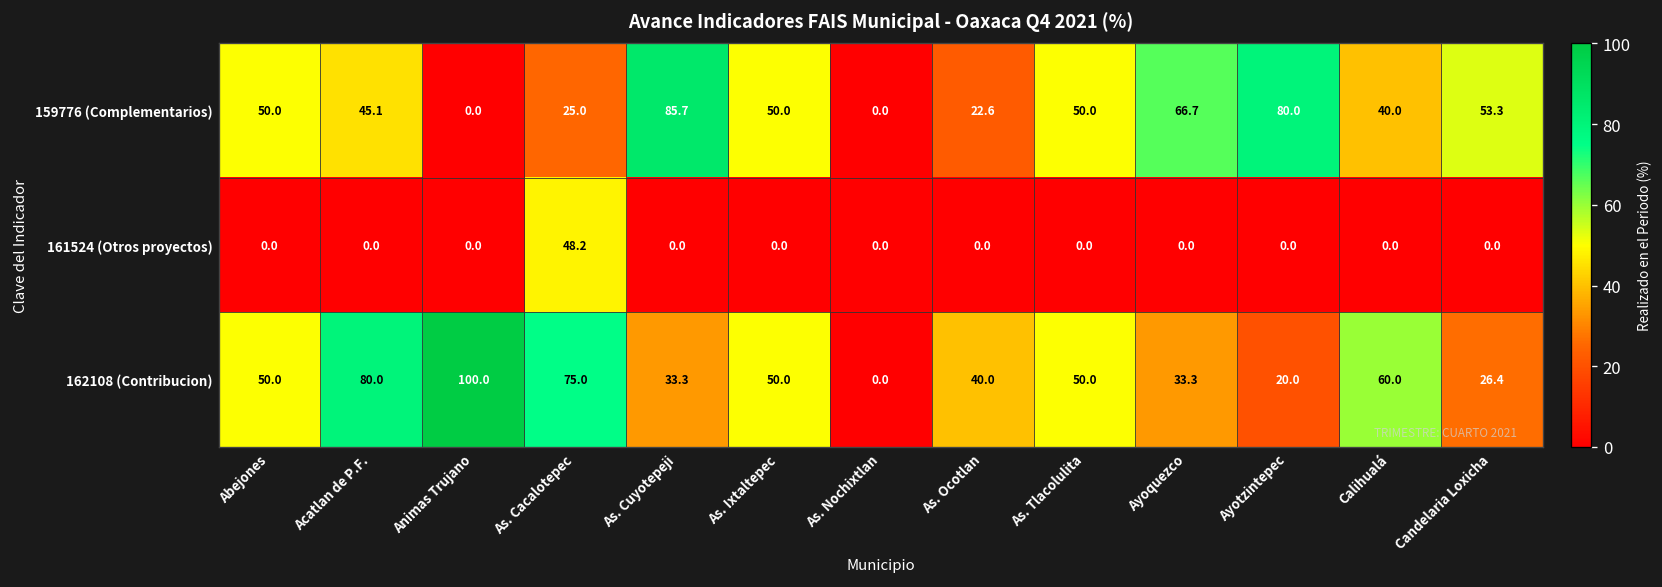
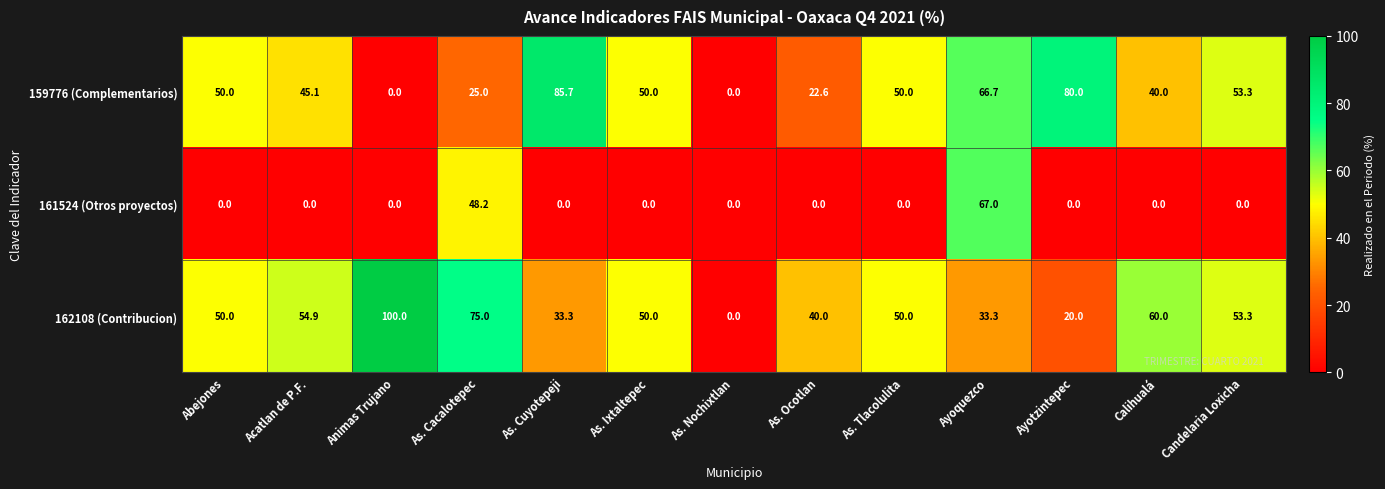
161524 (Otros proyectos), Ayoquezco: 0.0 -> 67.0
162108 (Contribucion), Acatlan de P.F.: 80.0 -> 54.9
162108 (Contribucion), Candelaria Loxicha: 26.4 -> 53.3
